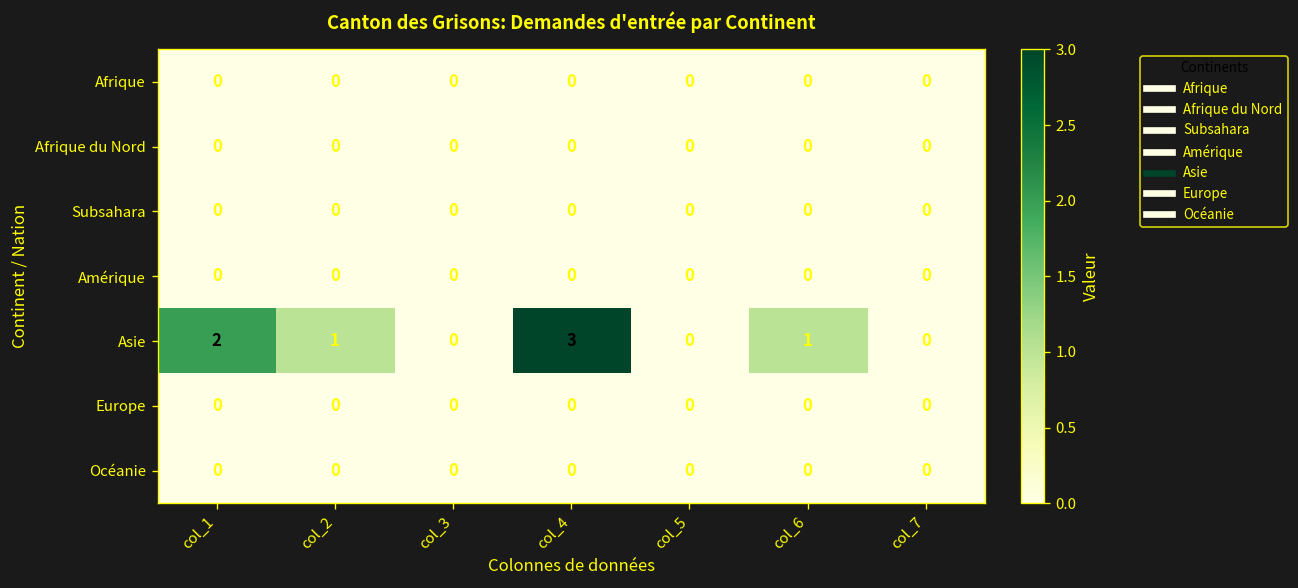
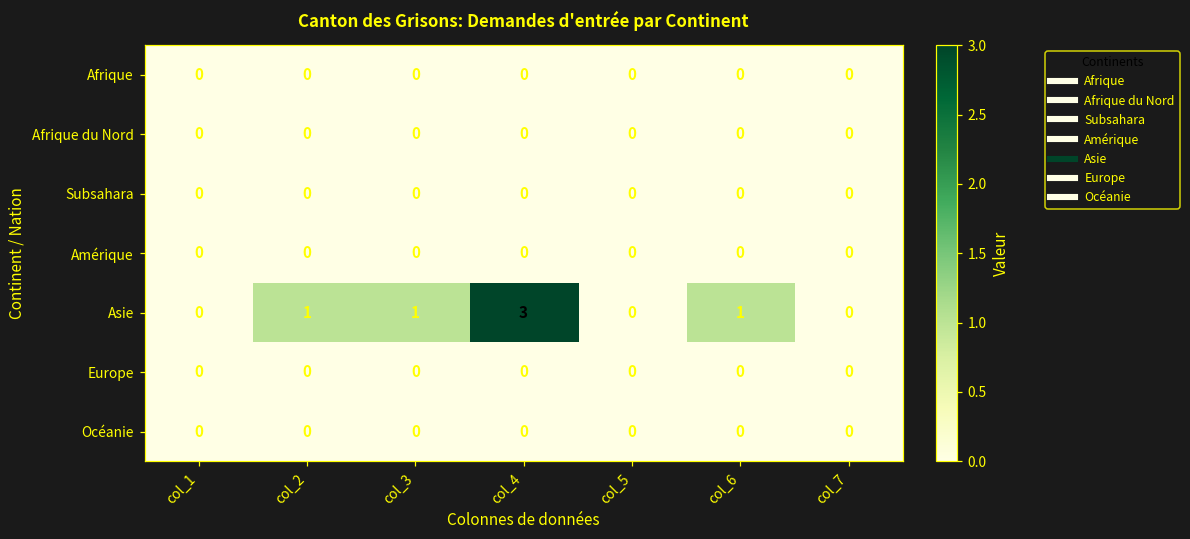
Asie, col_1: 2 -> 0
Asie, col_3: 0 -> 1
